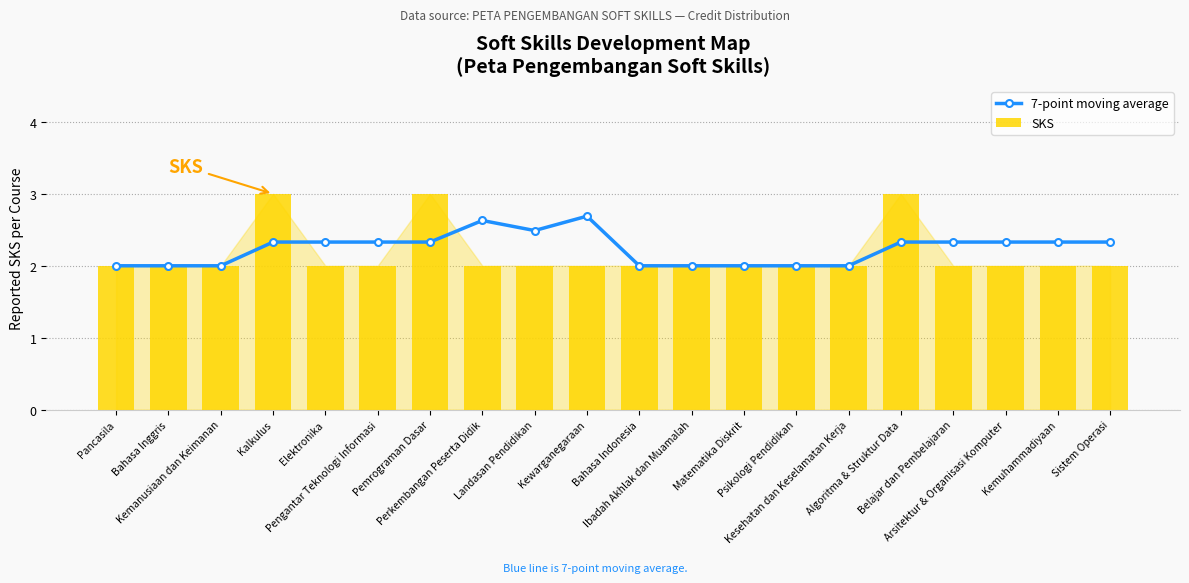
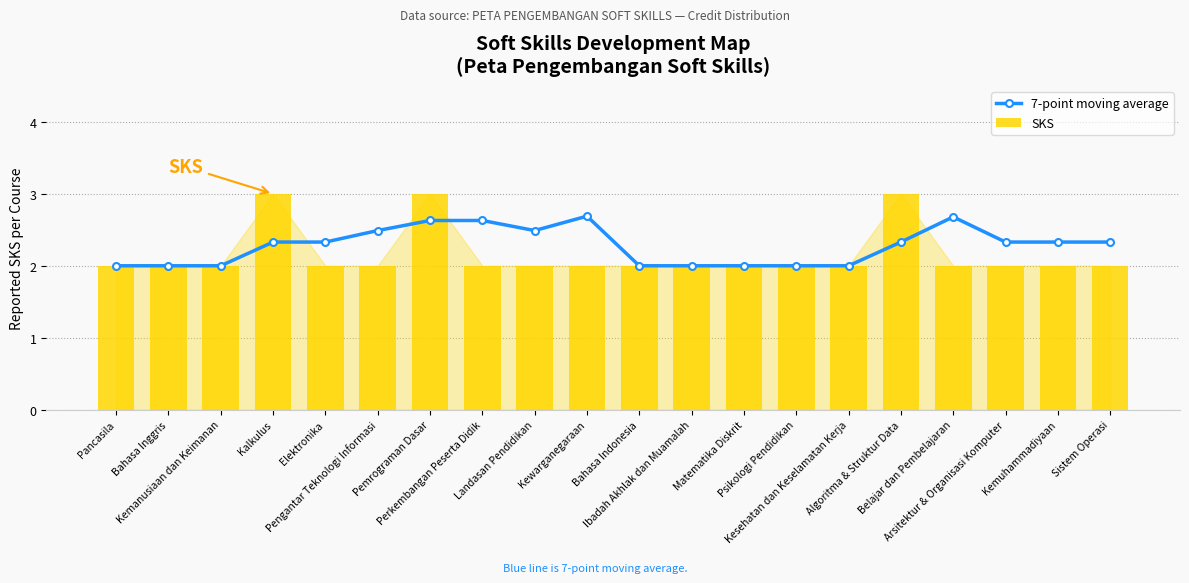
7-point moving average, Pengantar Teknologi Informasi: 2.3 -> 2.5
7-point moving average, Pemrograman Dasar: 2.3 -> 2.6
7-point moving average, Belajar dan Pembelajaran: 2.3 -> 2.7
